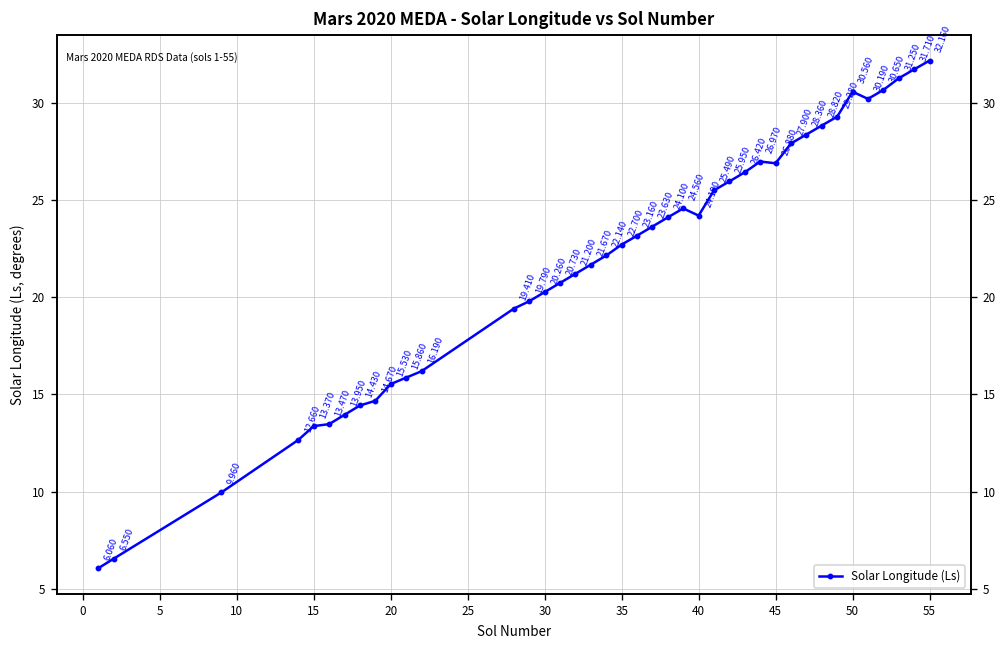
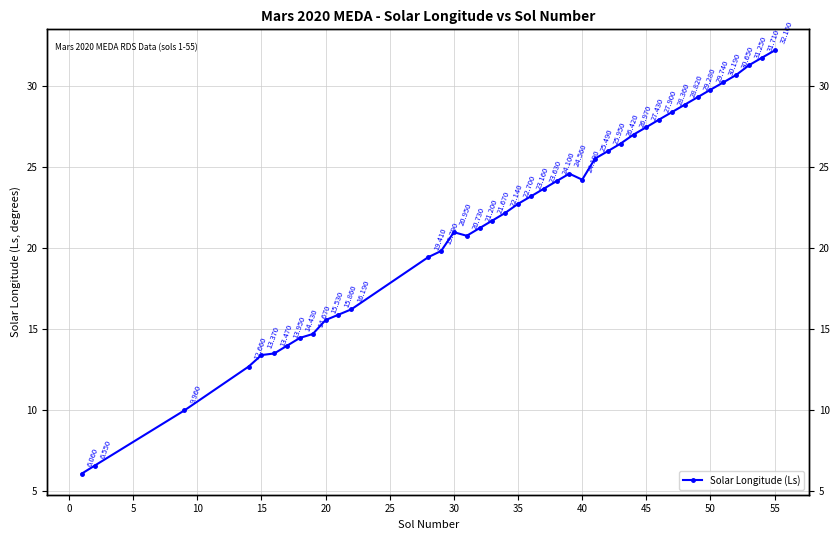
30: 20.260 -> 20.950
45: 26.880 -> 27.430
50: 30.560 -> 29.740
